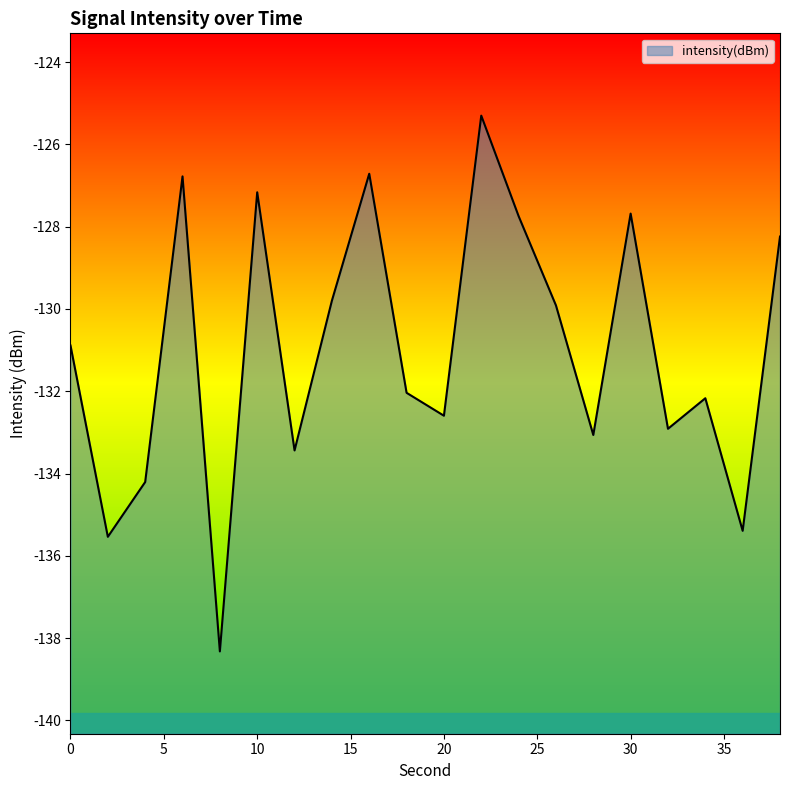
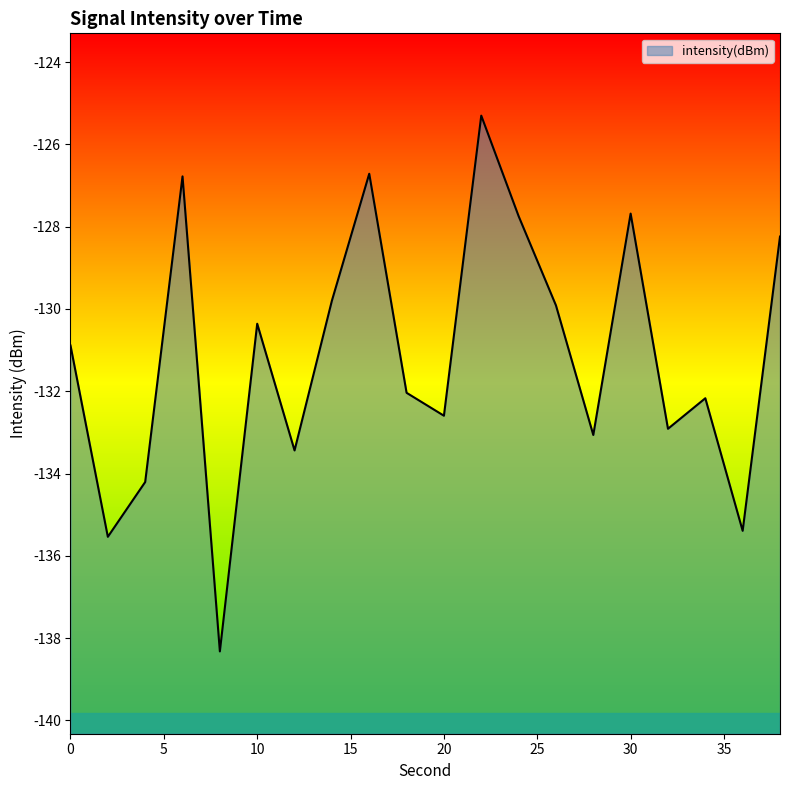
10: -127.2 -> -130.4
